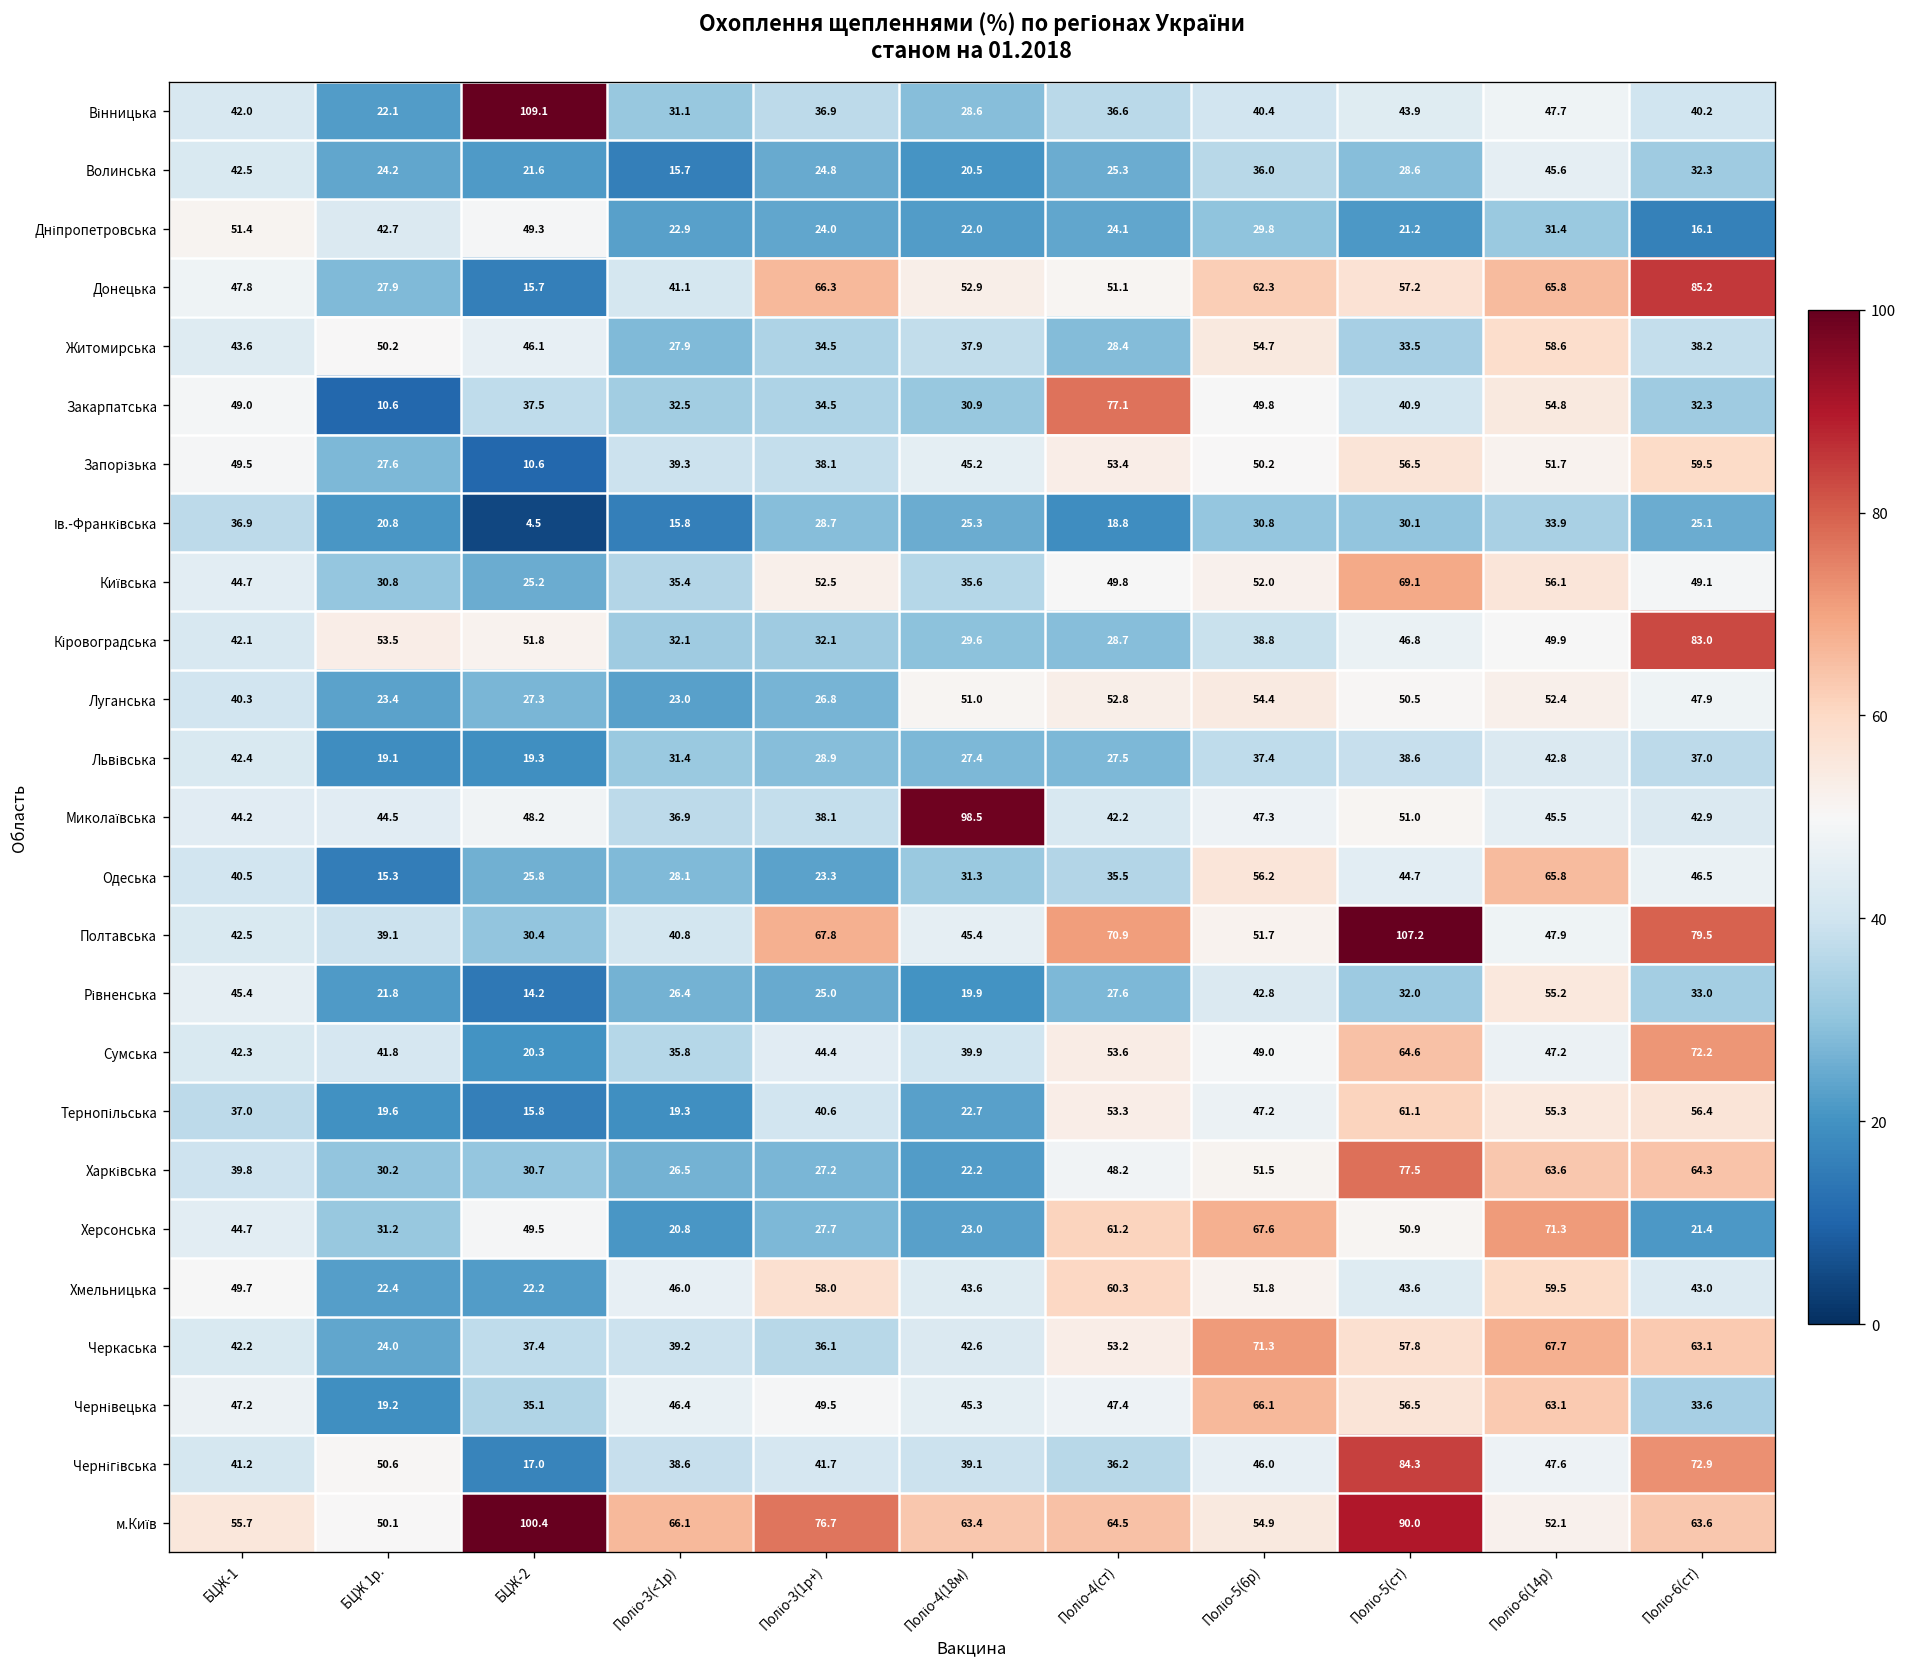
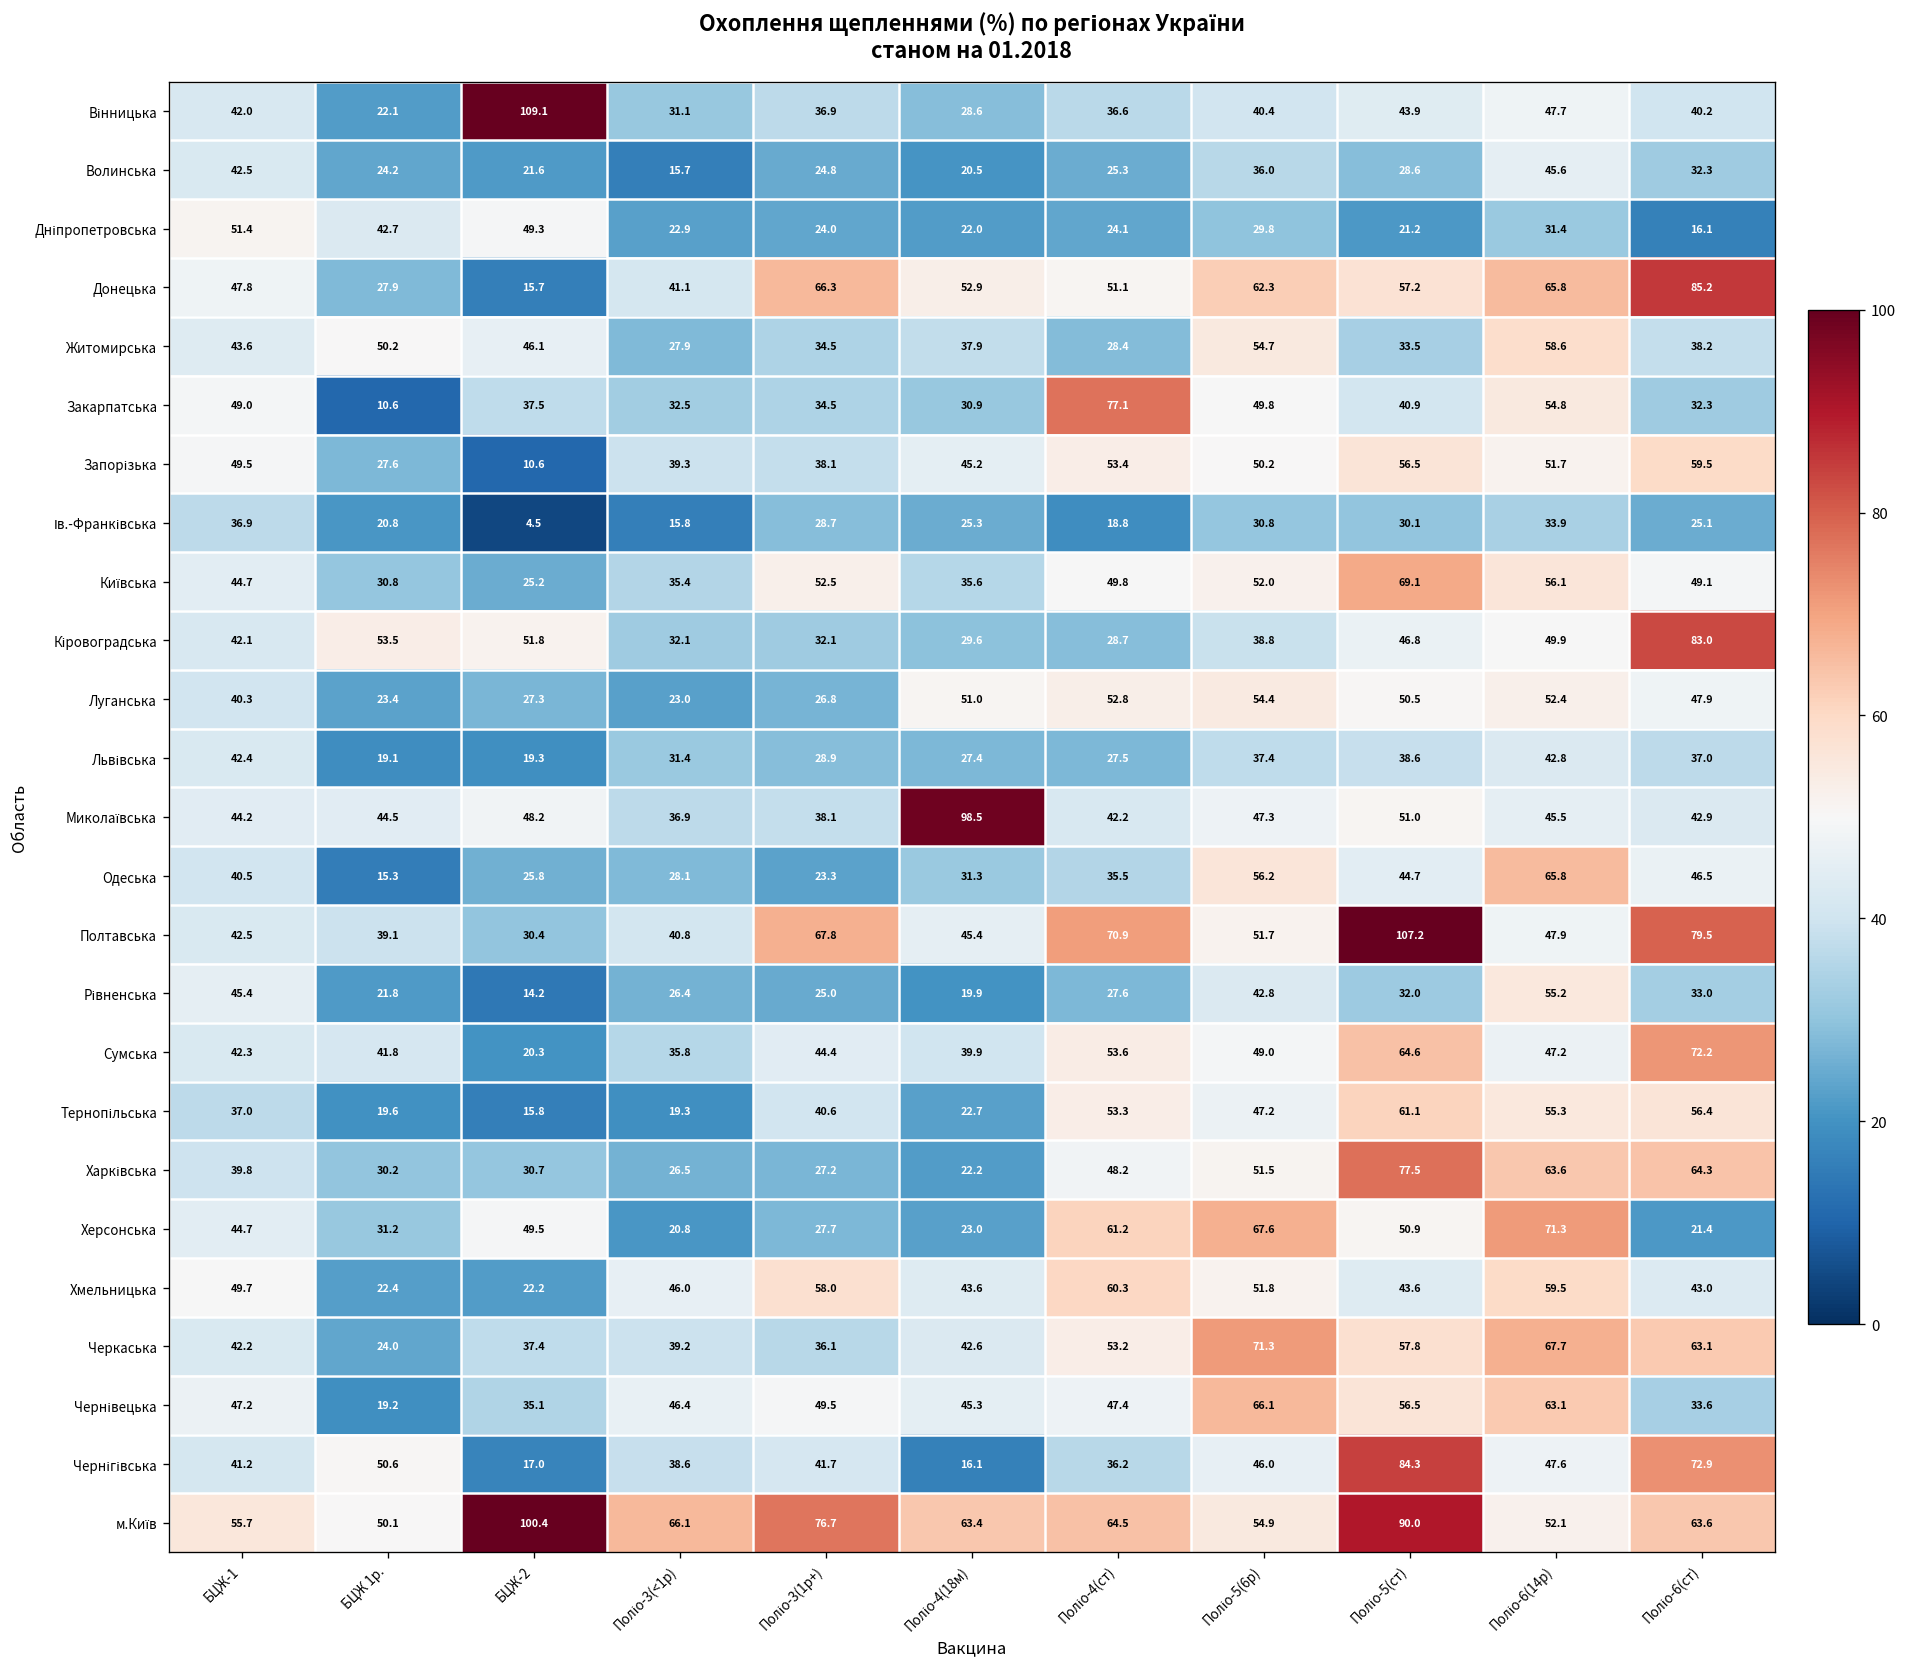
Чернігівська, Поліо-4(18м): 39.1 -> 16.1
